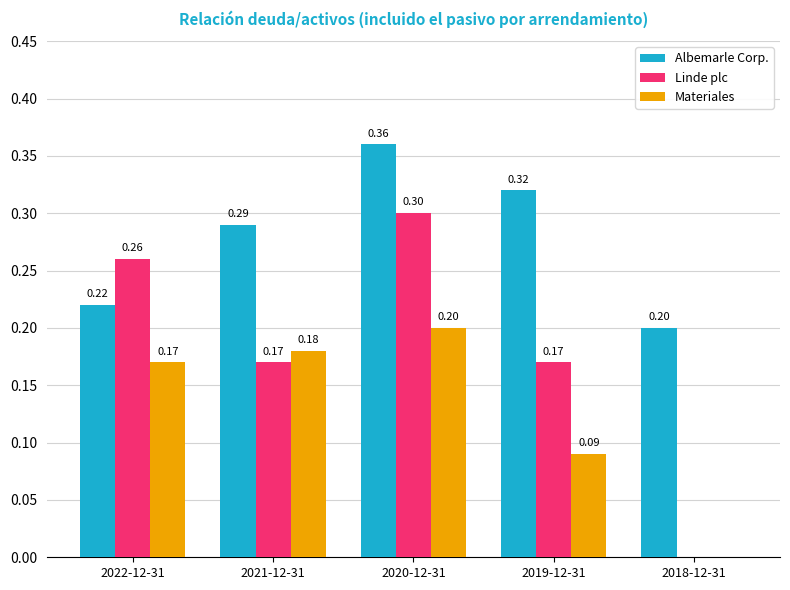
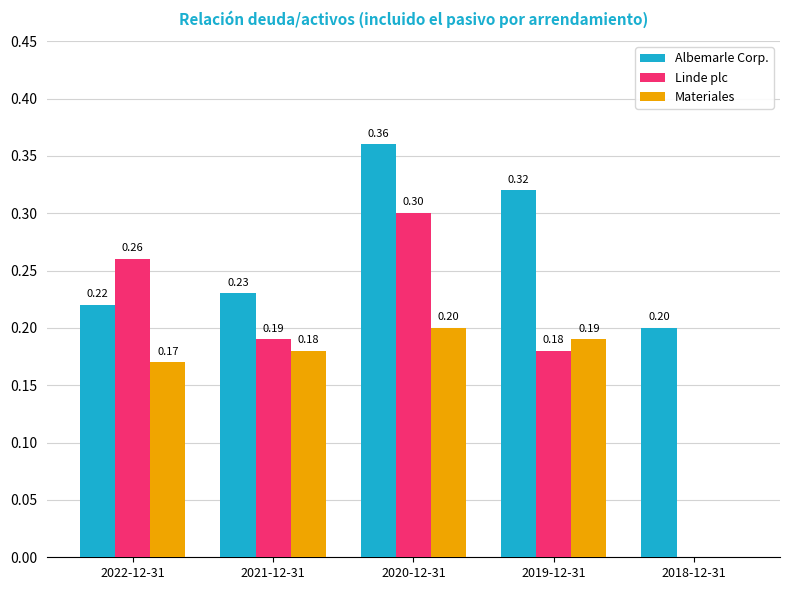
Albemarle Corp., 2021-12-31: 0.29 -> 0.23
Linde plc, 2021-12-31: 0.17 -> 0.19
Linde plc, 2019-12-31: 0.17 -> 0.18
Materiales, 2019-12-31: 0.09 -> 0.19
